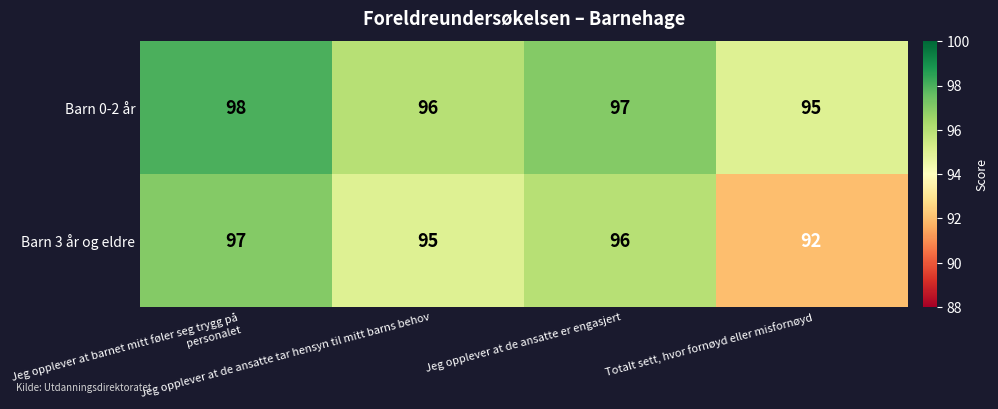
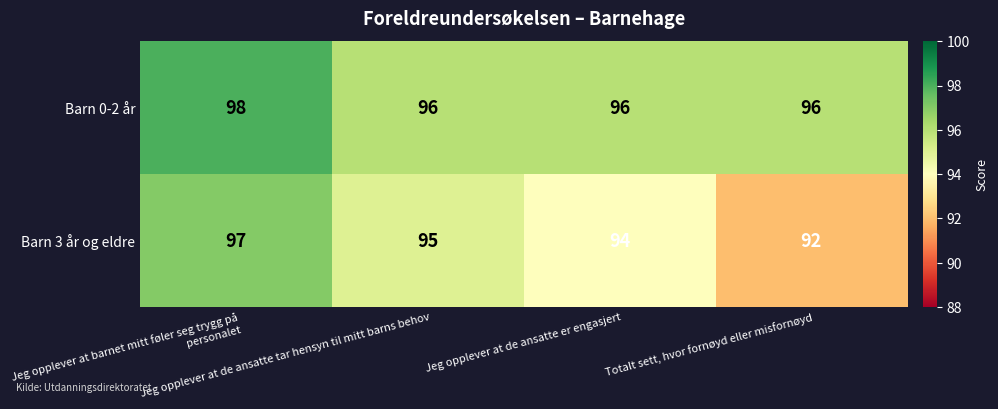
Barn 0-2 år, Jeg opplever at de ansatte er engasjert: 97 -> 96
Barn 0-2 år, Totalt sett, hvor fornøyd eller misfornøyd: 95 -> 96
Barn 3 år og eldre, Jeg opplever at de ansatte er engasjert: 96 -> 94
